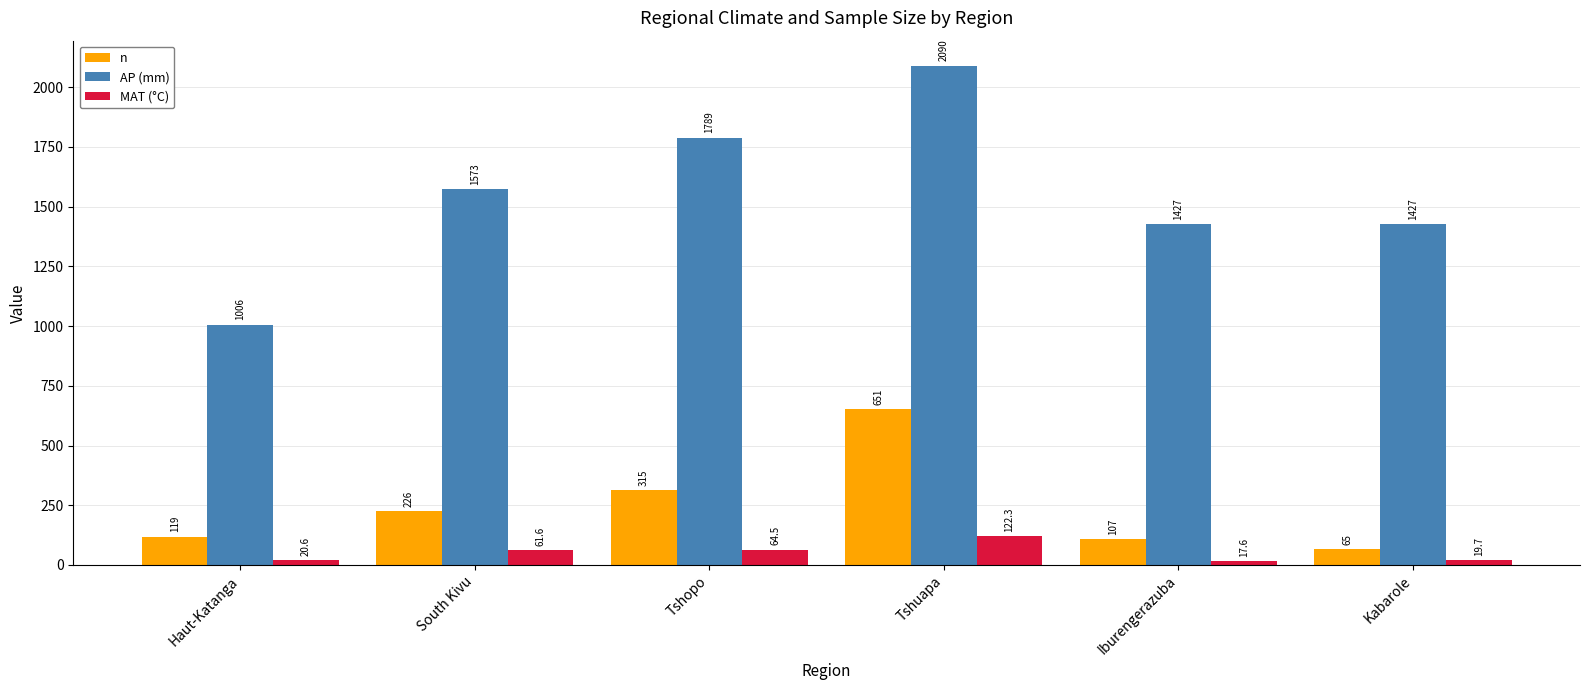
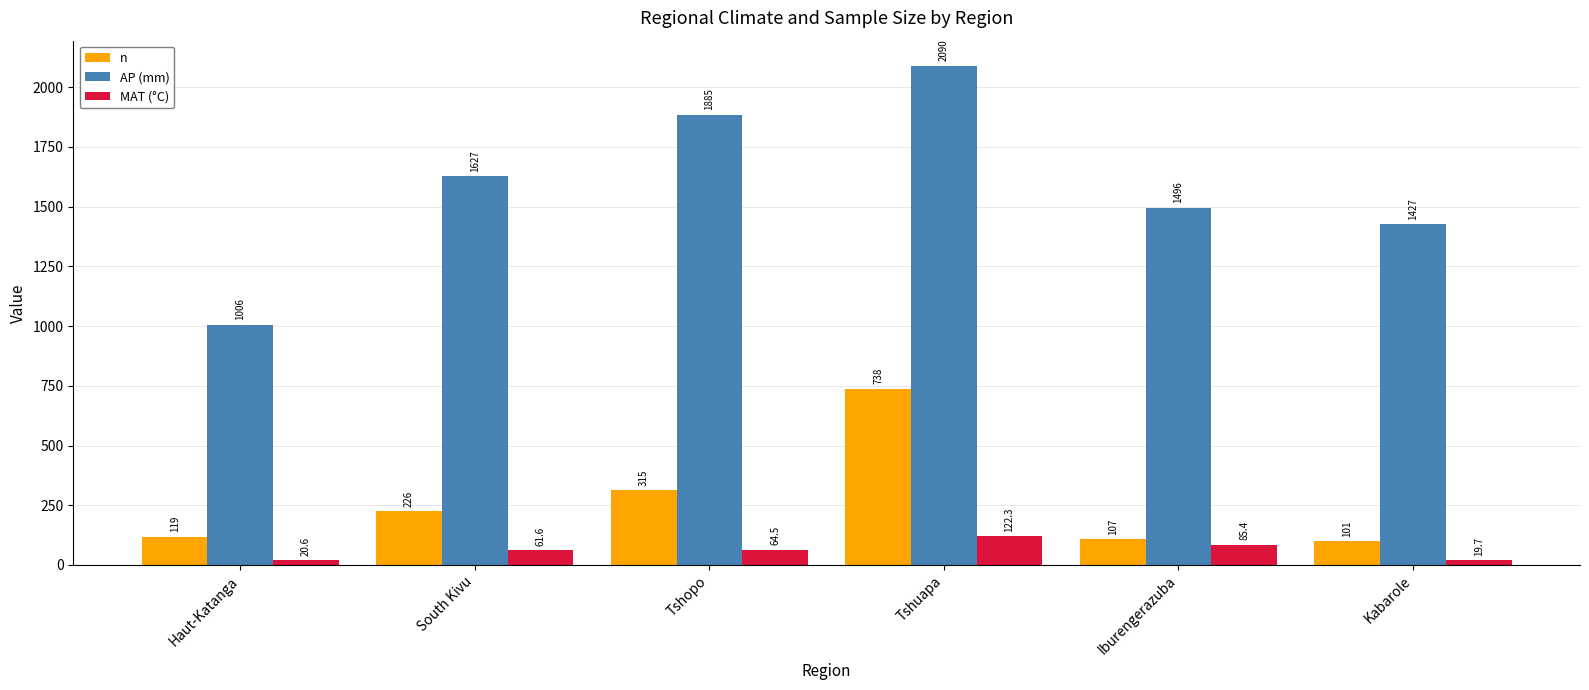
AP (mm), South Kivu: 1573 -> 1627
AP (mm), Tshopo: 1789 -> 1885
n, Tshuapa: 651 -> 738
AP (mm), Iburengerazuba: 1427 -> 1496
MAT (°C), Iburengerazuba: 17.6 -> 85.4
n, Kabarole: 65 -> 101
